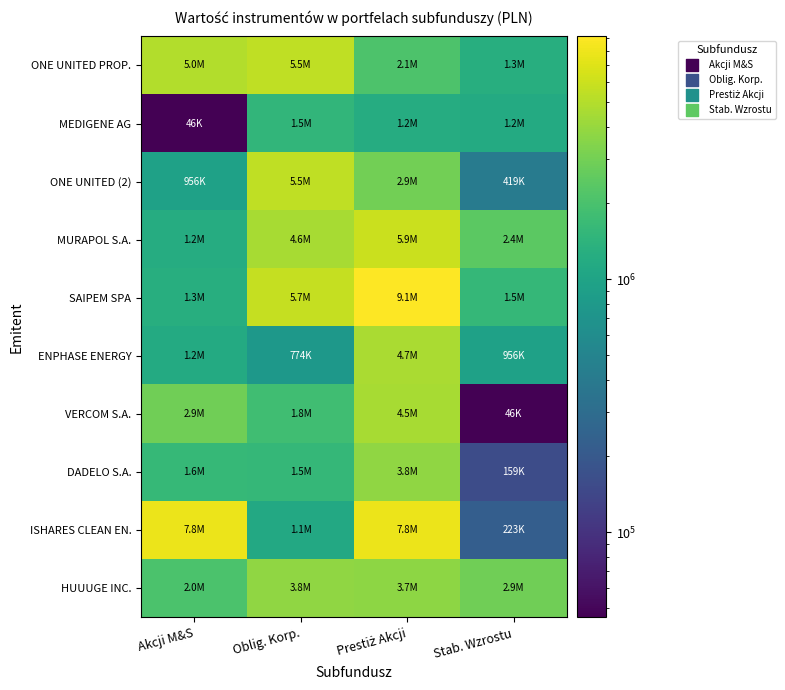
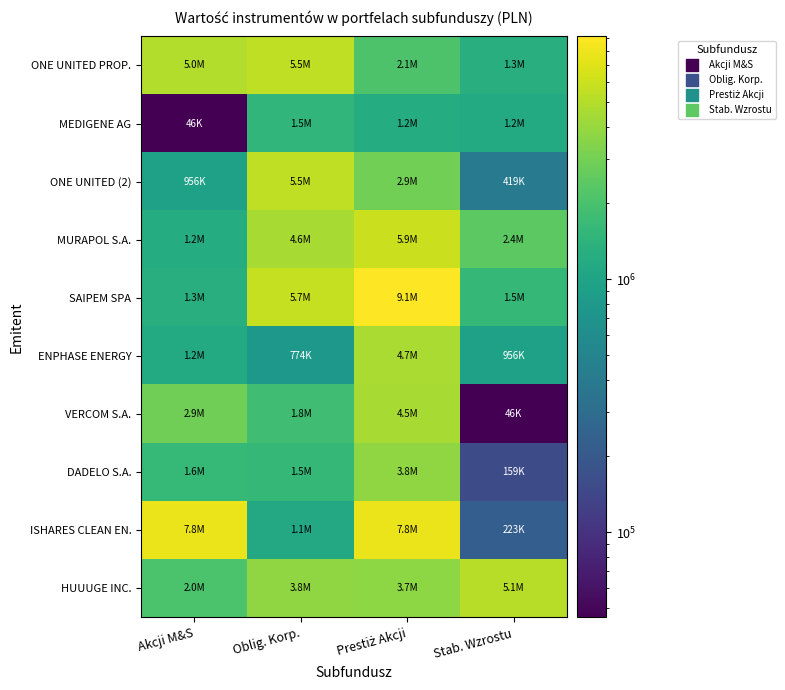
HUUUGE INC., Stab. Wzrostu: 2.9M -> 5.1M
